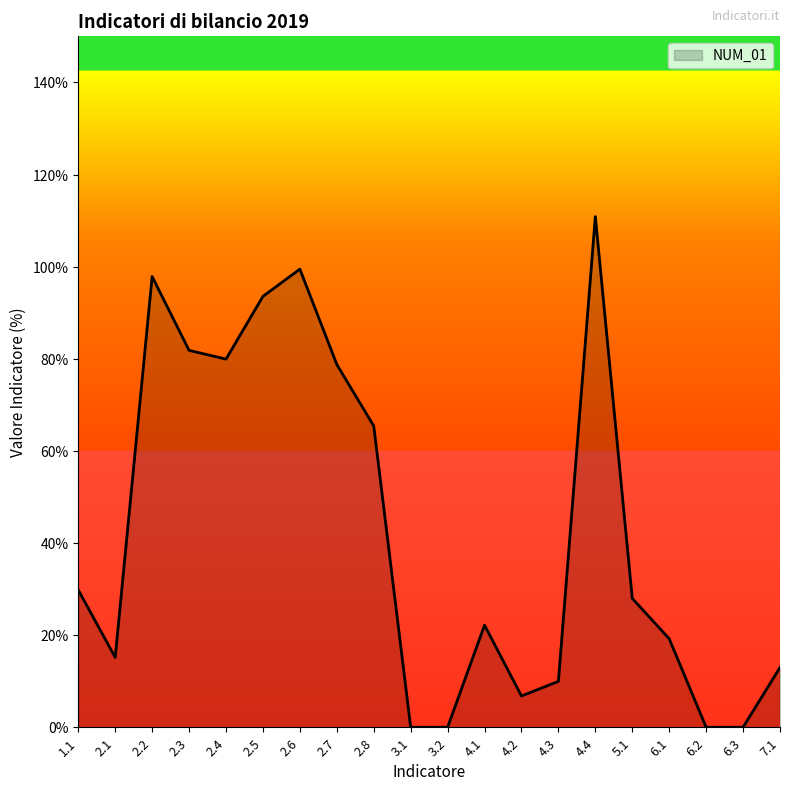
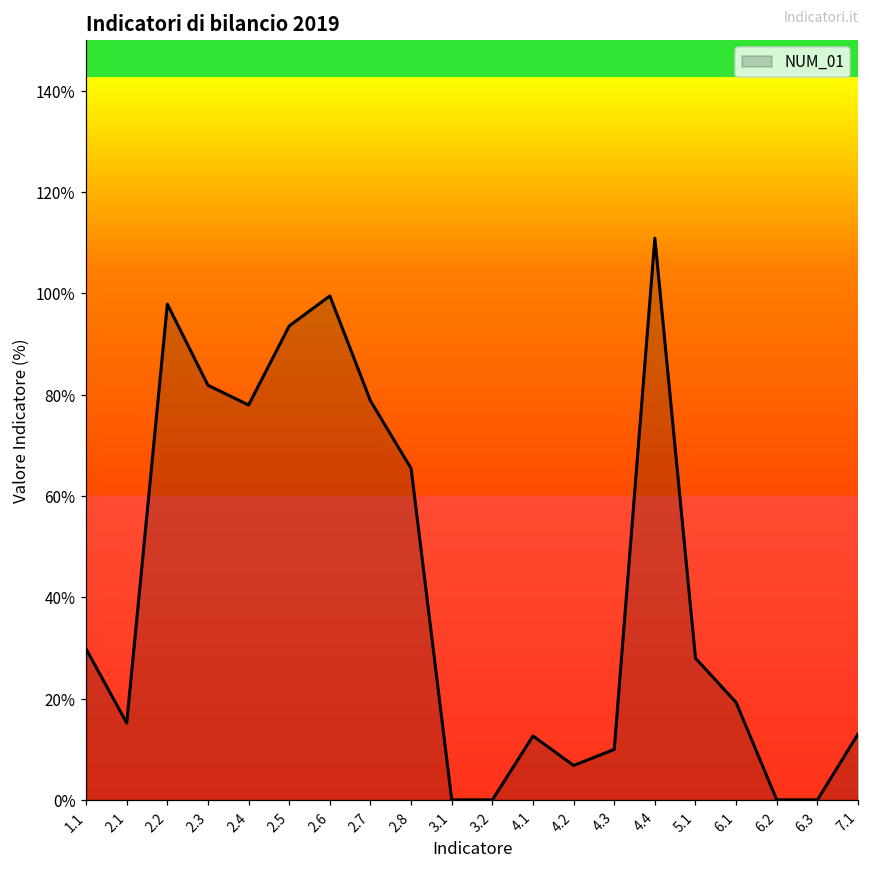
2.4: 80% -> 78%
4.1: 22% -> 13%
